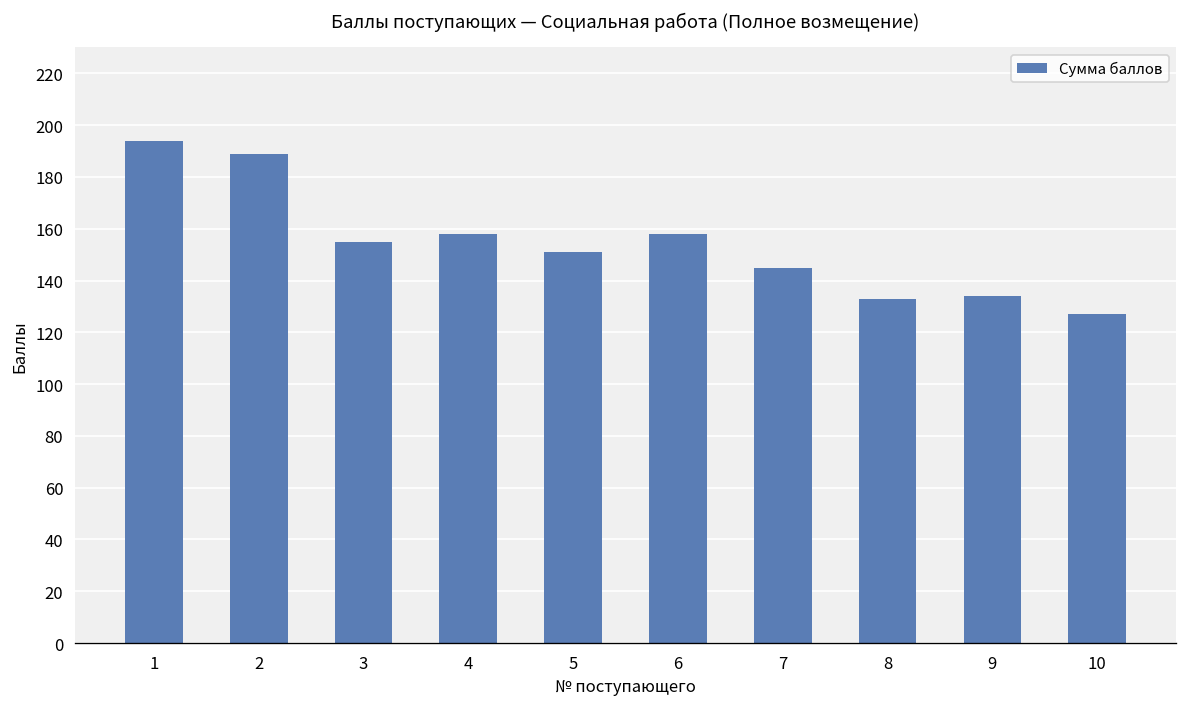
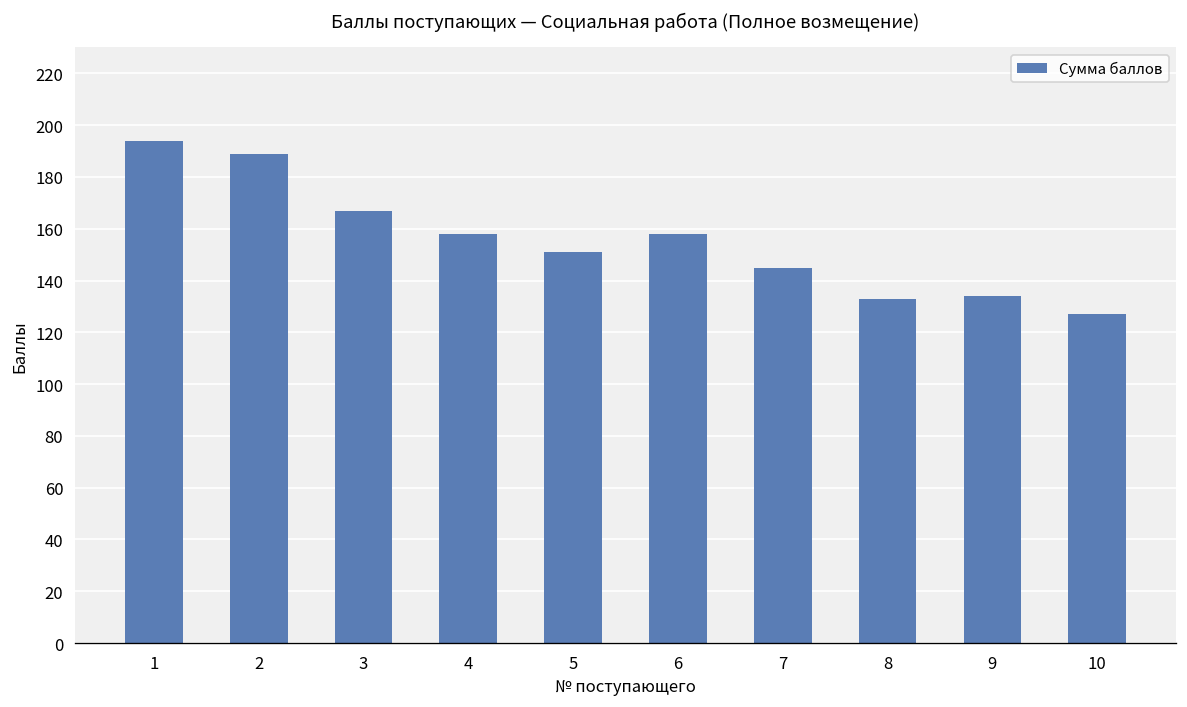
3: 155 -> 167
